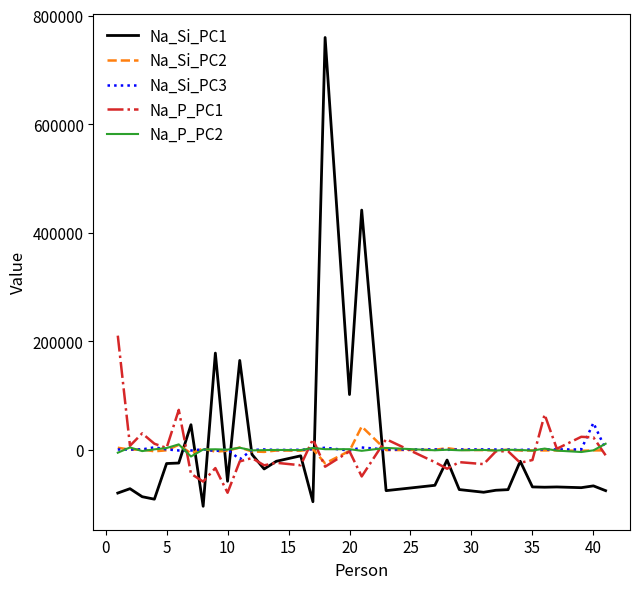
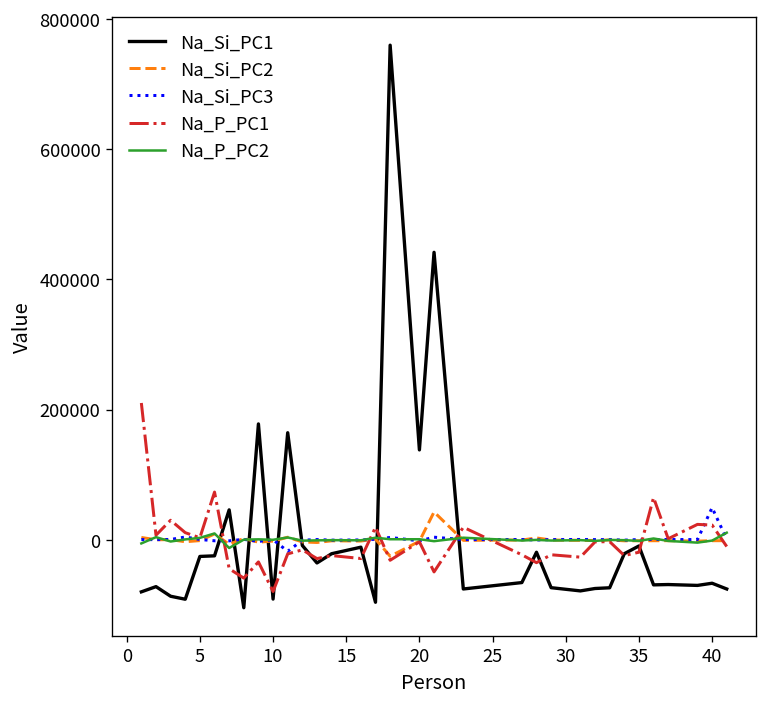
Na_Si_PC1, 10: -60000 -> -90000
Na_Si_PC1, 20: 100000 -> 140000
Na_Si_PC1, 35: -70000 -> -10000
